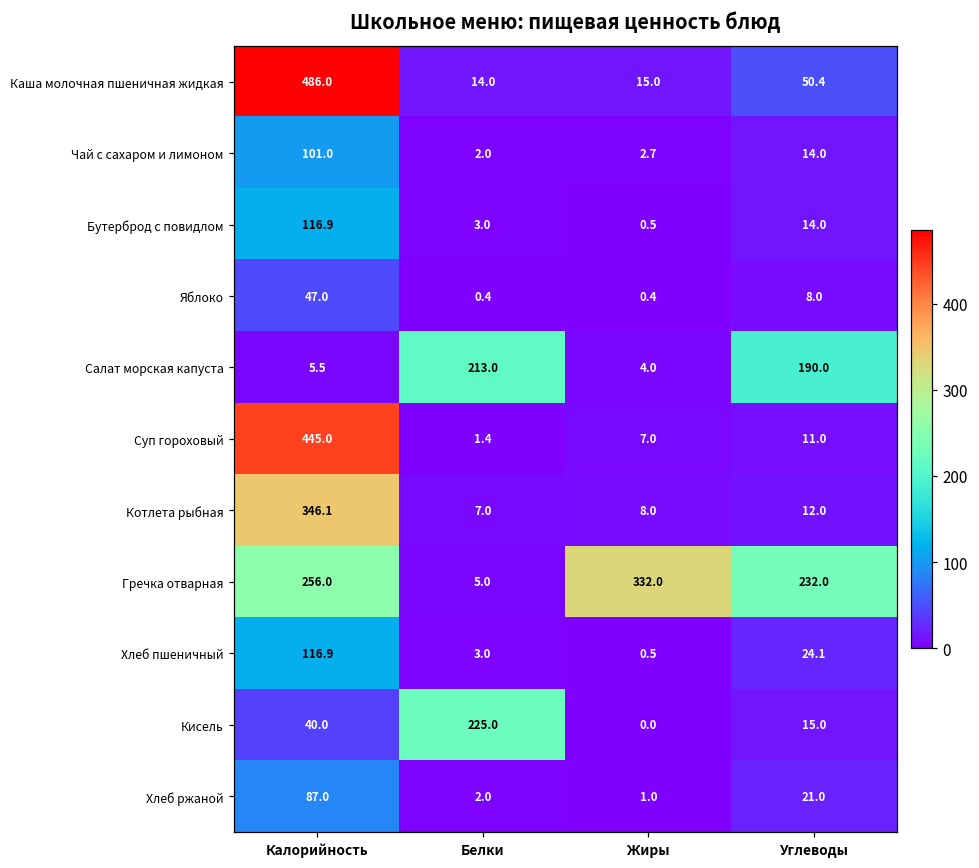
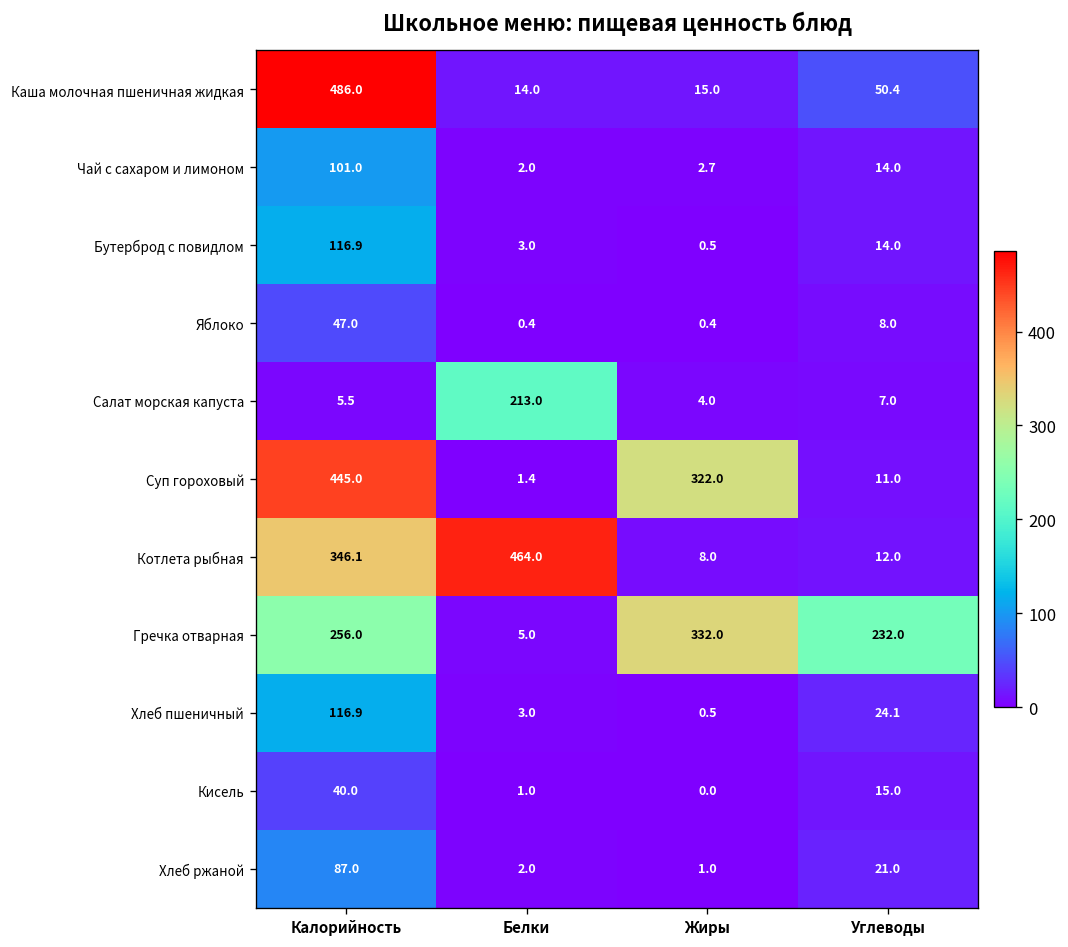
Салат морская капуста, Углеводы: 190.0 -> 7.0
Суп гороховый, Жиры: 7.0 -> 322.0
Котлета рыбная, Белки: 7.0 -> 464.0
Кисель, Белки: 225.0 -> 1.0
